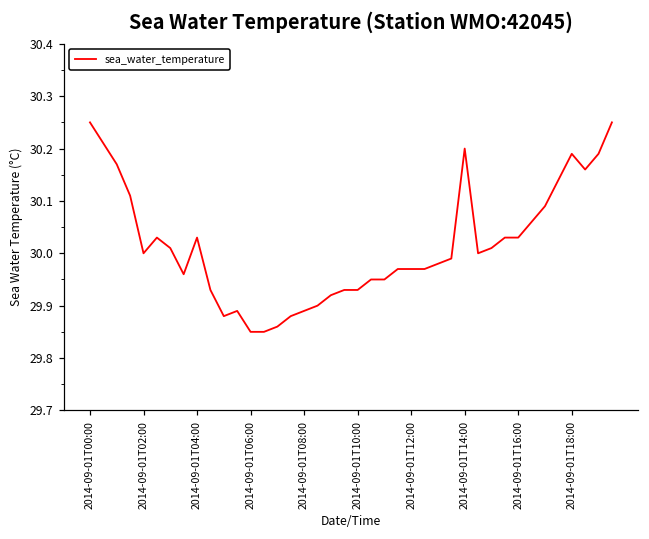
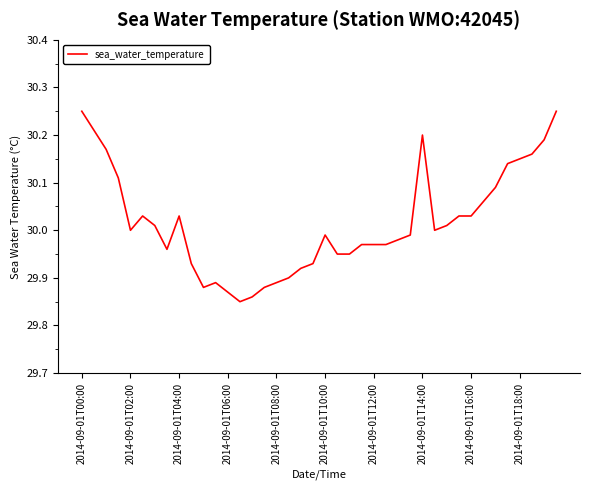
2014-09-01T06:00: 29.85 -> 29.87
2014-09-01T10:00: 29.93 -> 29.99
2014-09-01T18:00: 30.19 -> 30.15
